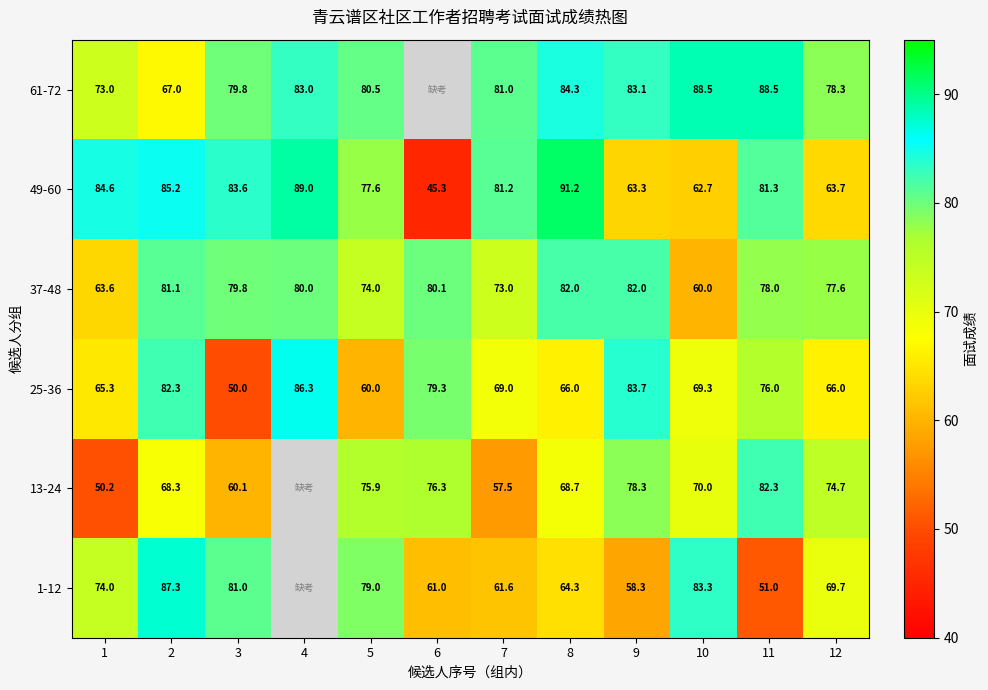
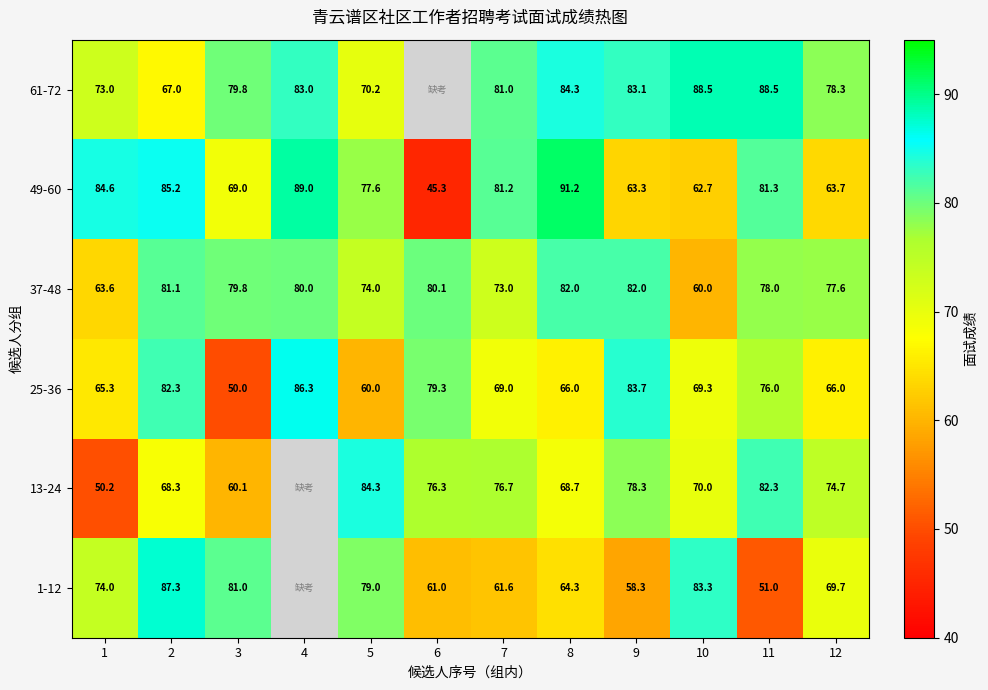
61-72, 5: 80.5 -> 70.2
49-60, 3: 83.6 -> 69.0
13-24, 5: 75.9 -> 84.3
13-24, 7: 57.5 -> 76.7
